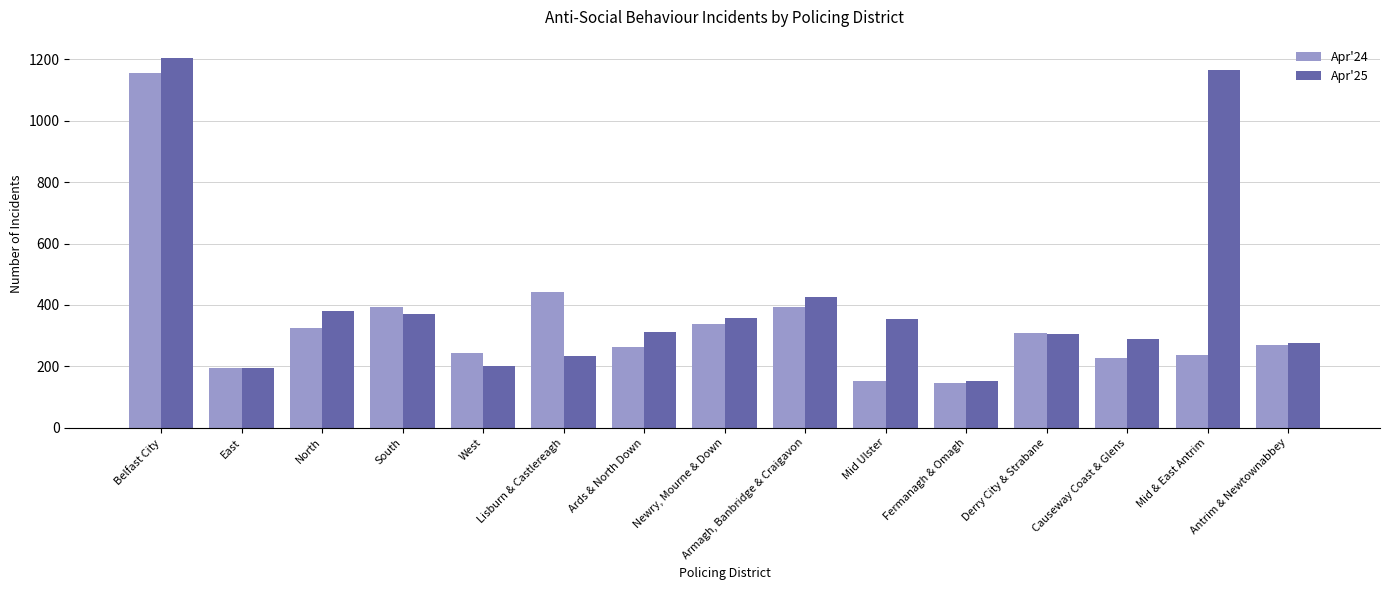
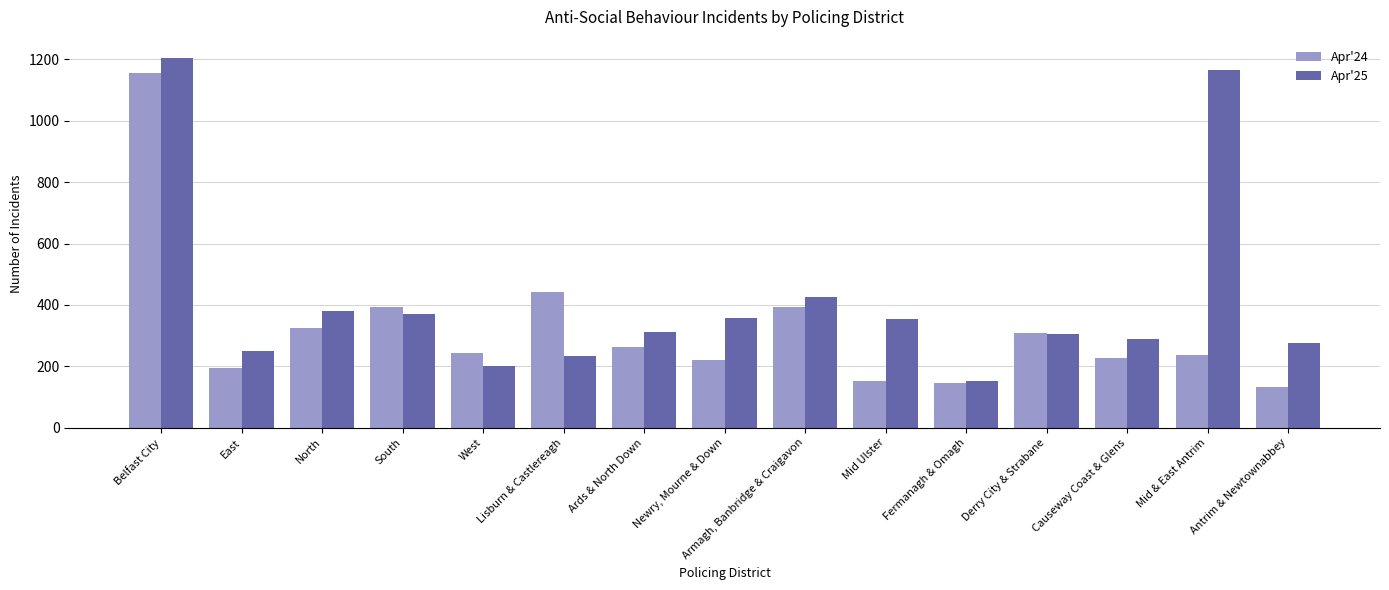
Apr'25, East: 200 -> 250
Apr'24, Newry, Mourne & Down: 340 -> 220
Apr'24, Antrim & Newtownabbey: 270 -> 130
